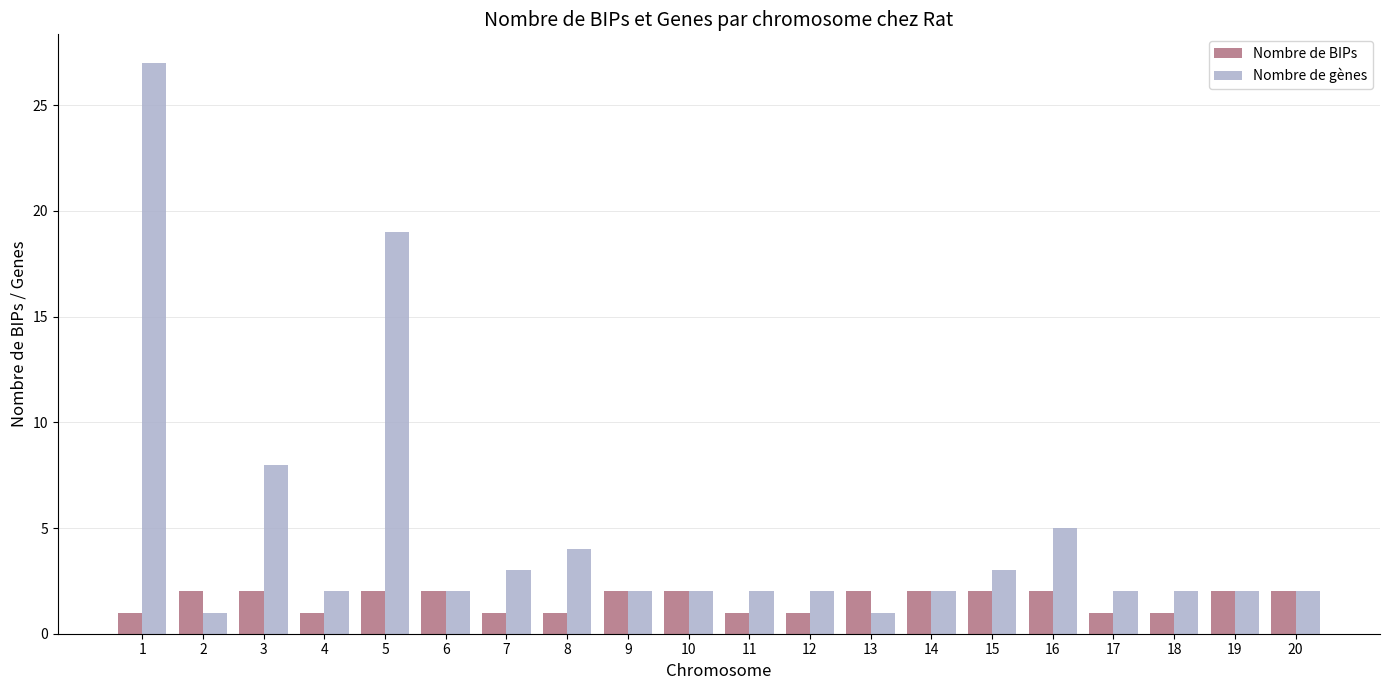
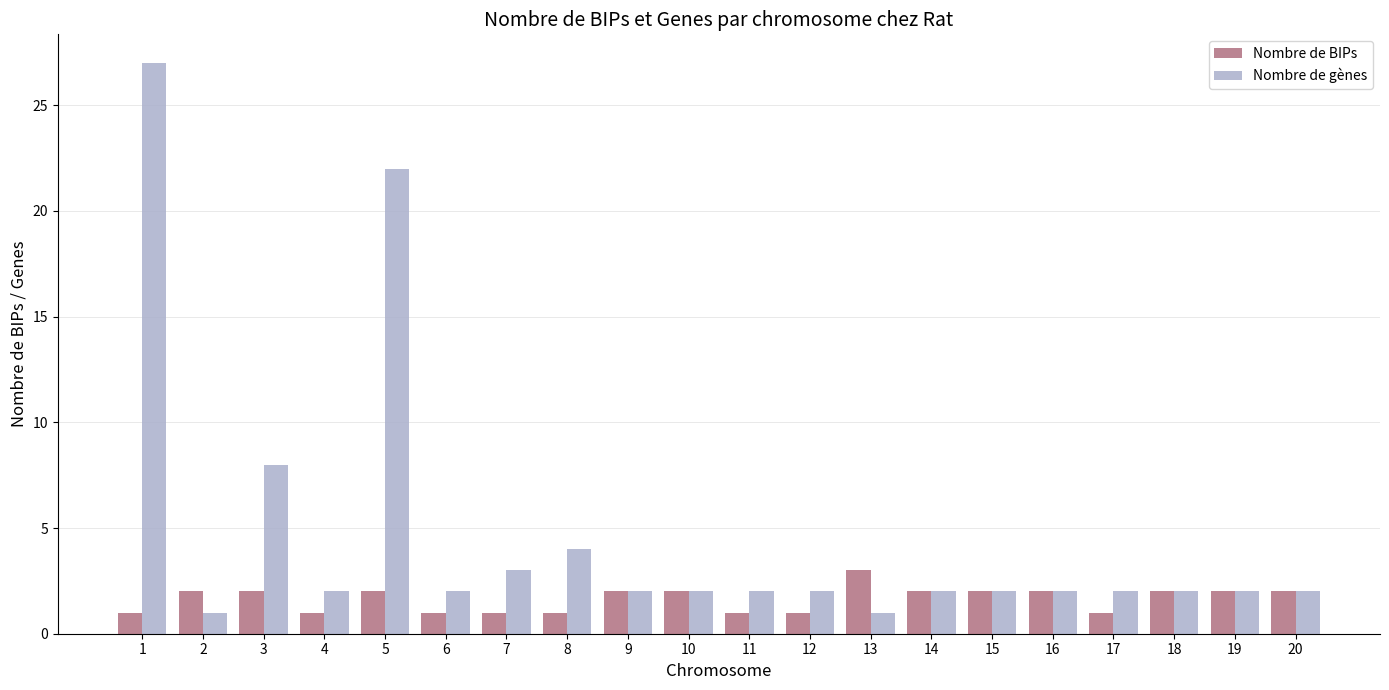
Nombre de gènes, 5: 19 -> 22
Nombre de BIPs, 6: 2 -> 1
Nombre de BIPs, 13: 2 -> 3
Nombre de gènes, 15: 3 -> 2
Nombre de gènes, 16: 5 -> 2
Nombre de BIPs, 18: 1 -> 2
